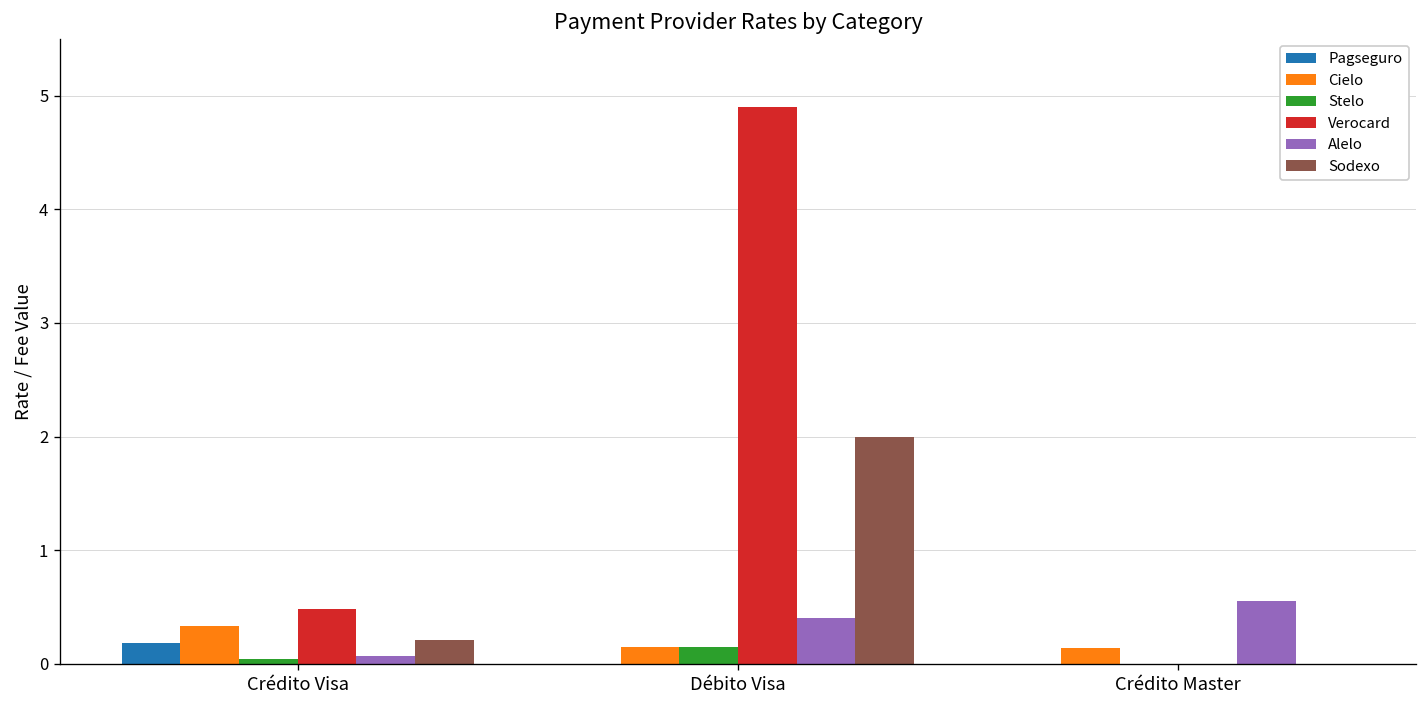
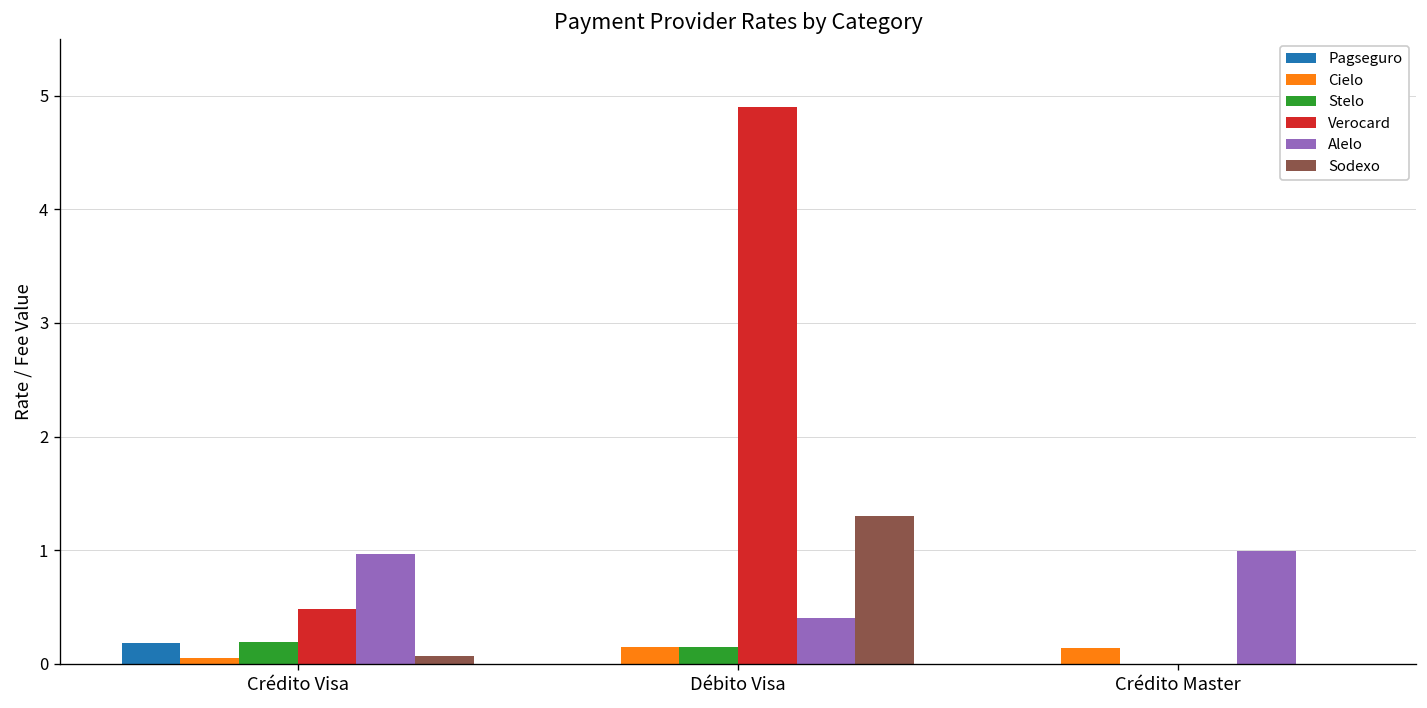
Cielo, Crédito Visa: 0.3 -> 0.0
Stelo, Crédito Visa: 0.0 -> 0.2
Alelo, Crédito Visa: 0.1 -> 1.0
Sodexo, Crédito Visa: 0.2 -> 0.1
Sodexo, Débito Visa: 2.0 -> 1.3
Alelo, Crédito Master: 0.6 -> 1.0
